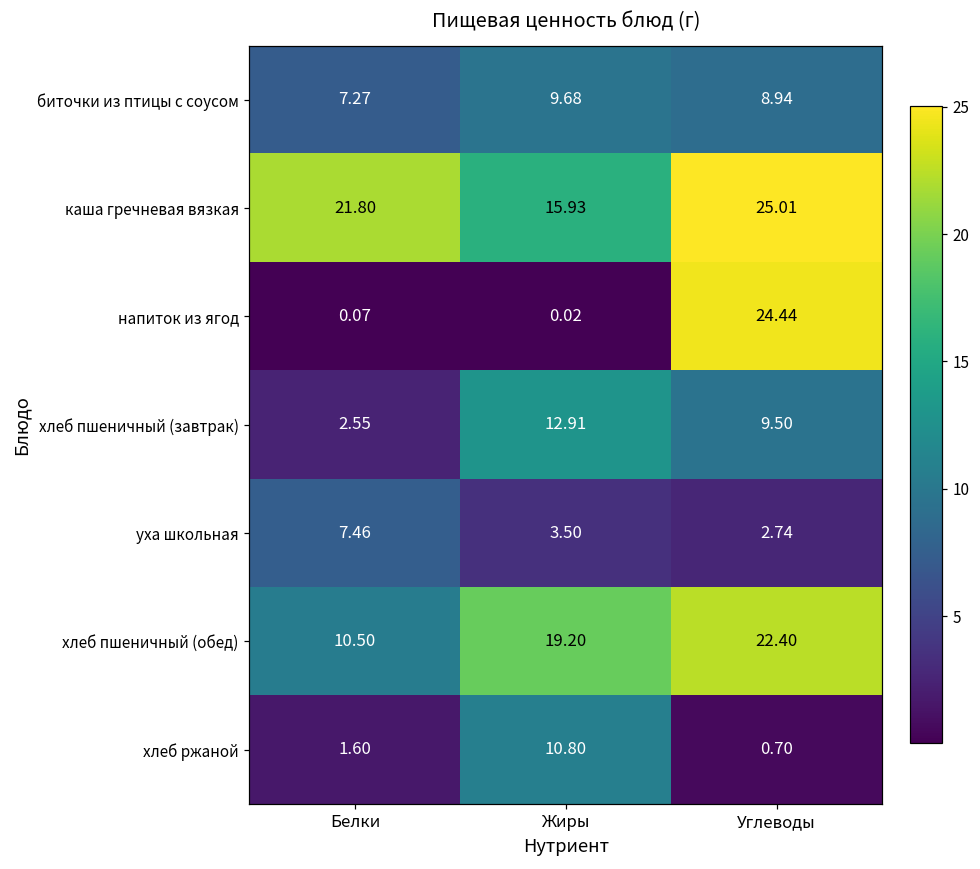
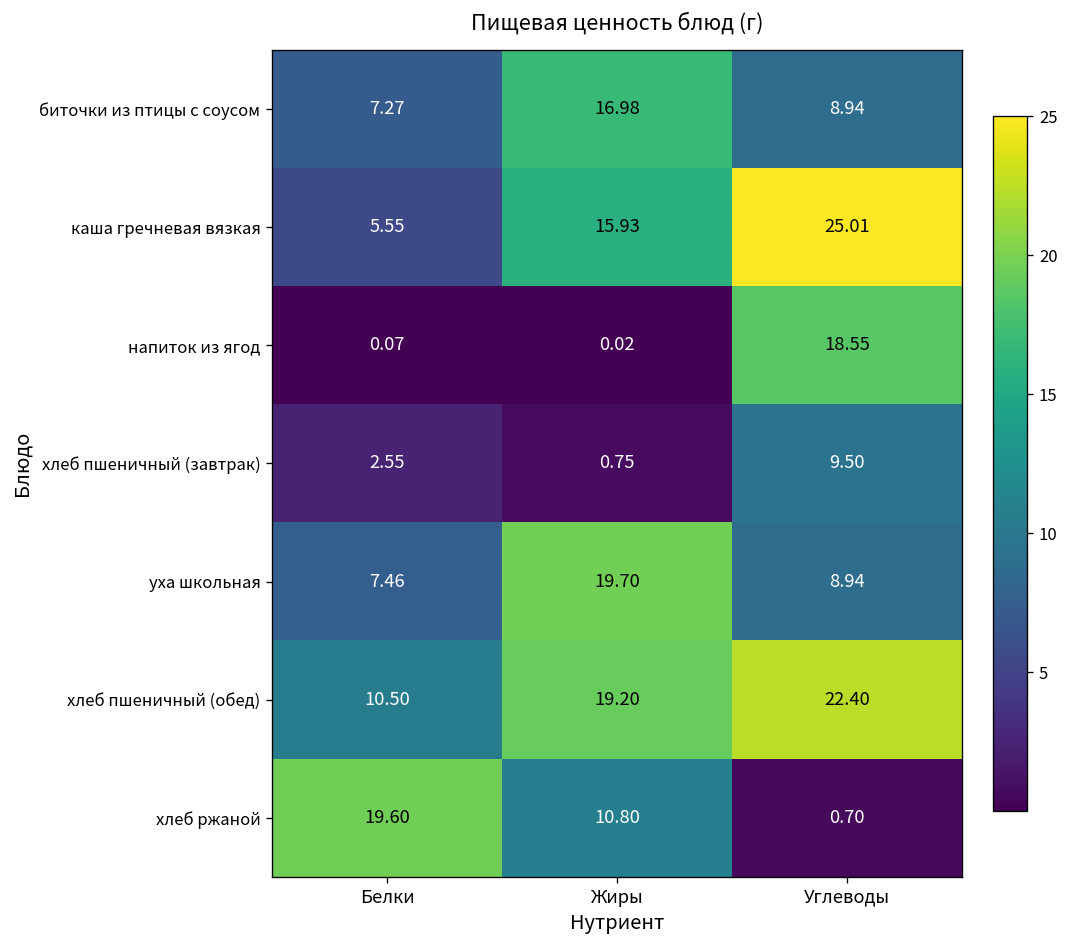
биточки из птицы с соусом, Жиры: 9.68 -> 16.98
каша гречневая вязкая, Белки: 21.80 -> 5.55
напиток из ягод, Углеводы: 24.44 -> 18.55
хлеб пшеничный (завтрак), Жиры: 12.91 -> 0.75
уха школьная, Жиры: 3.50 -> 19.70
уха школьная, Углеводы: 2.74 -> 8.94
хлеб ржаной, Белки: 1.60 -> 19.60
